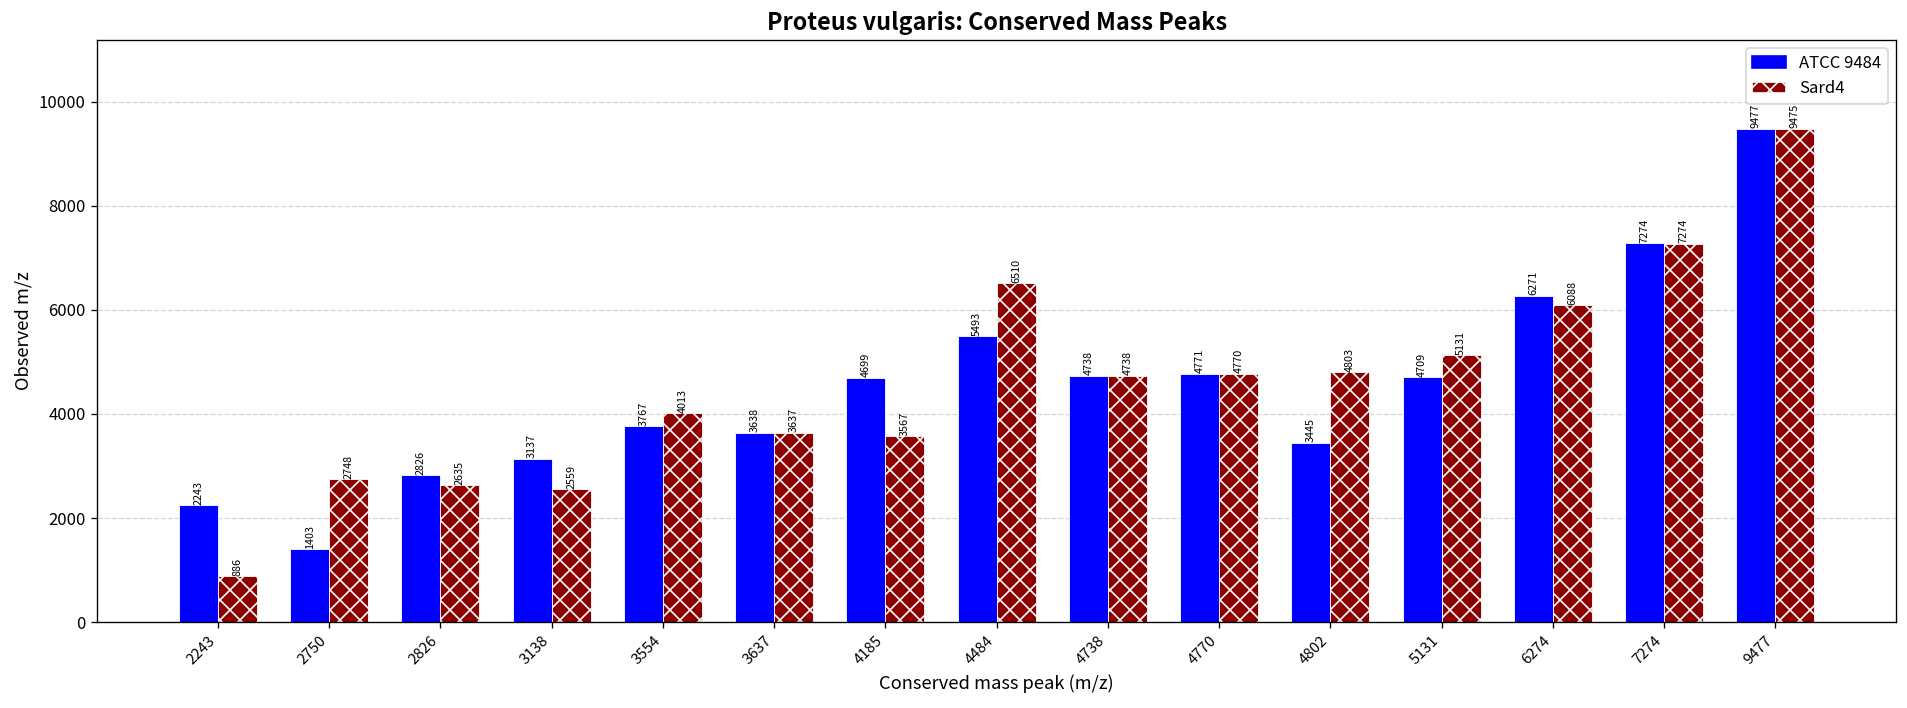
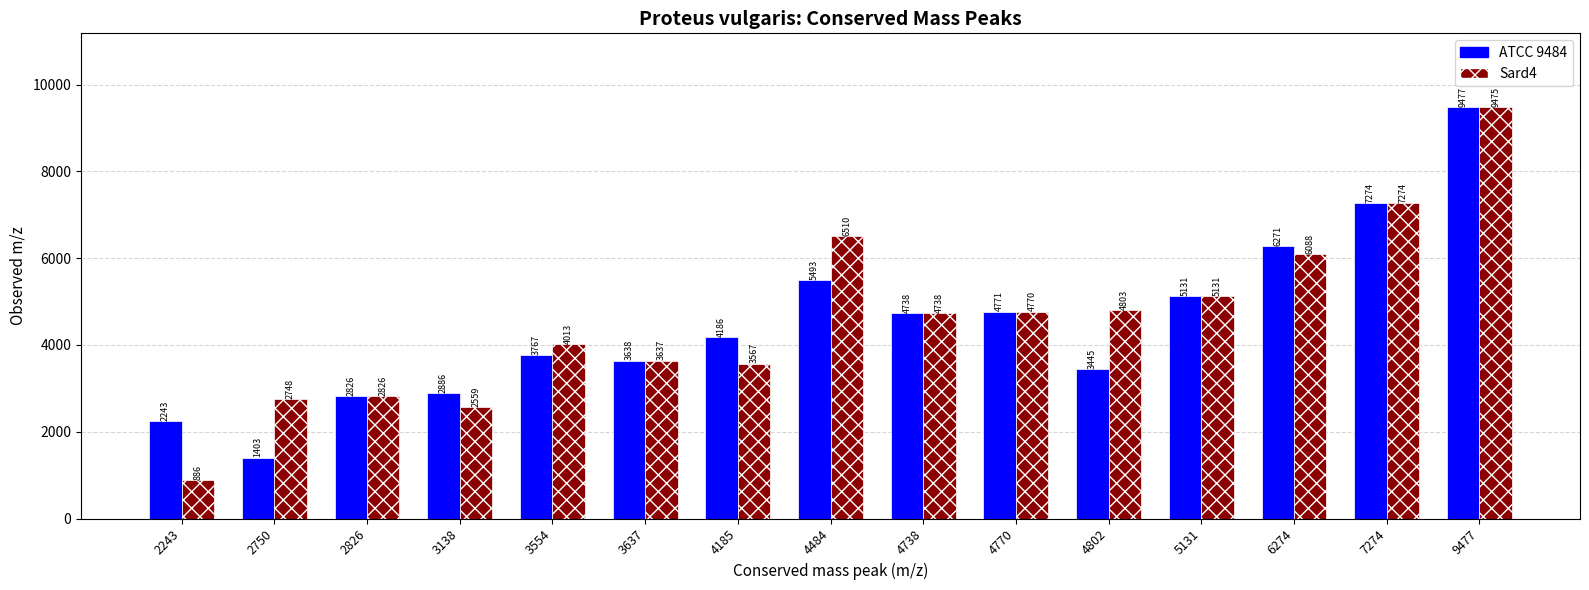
Sard4, 2826: 2635 -> 2826
ATCC 9484, 3138: 3137 -> 2886
ATCC 9484, 4185: 4699 -> 4186
ATCC 9484, 5131: 4709 -> 5131
